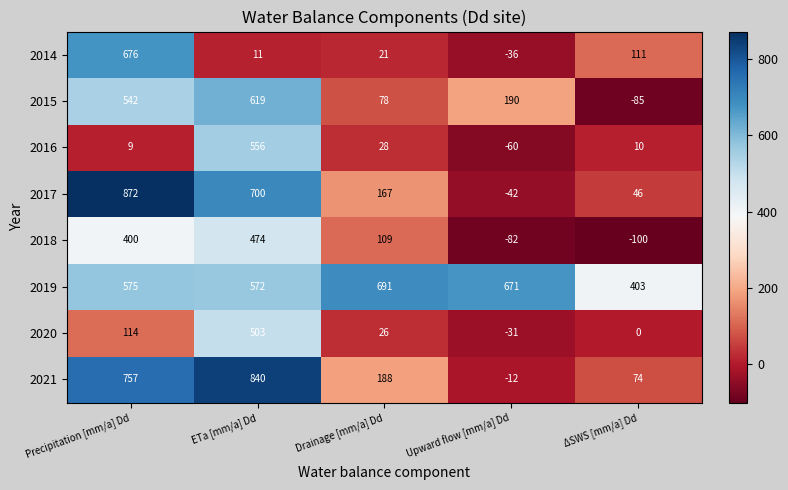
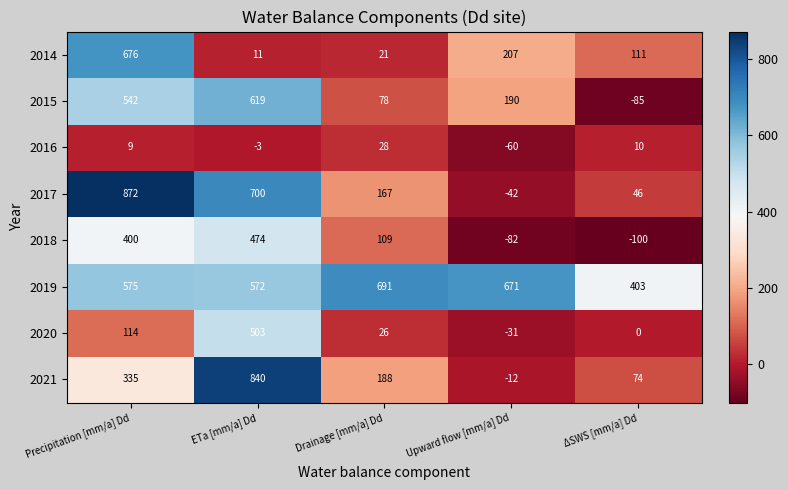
2014, Upward flow [mm/a] Dd: -36 -> 207
2016, ETa [mm/a] Dd: 556 -> -3
2021, Precipitation [mm/a] Dd: 757 -> 335
